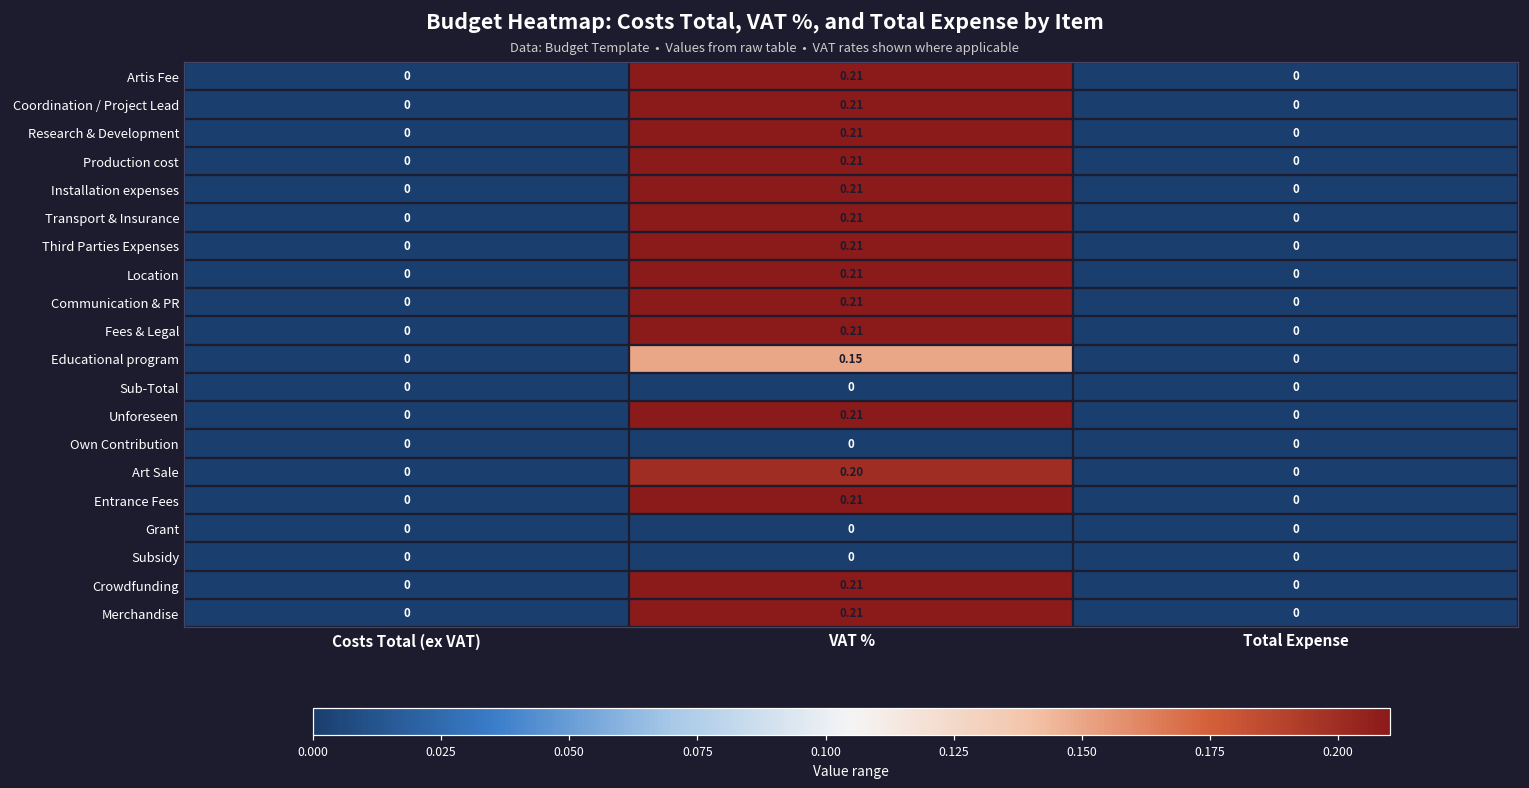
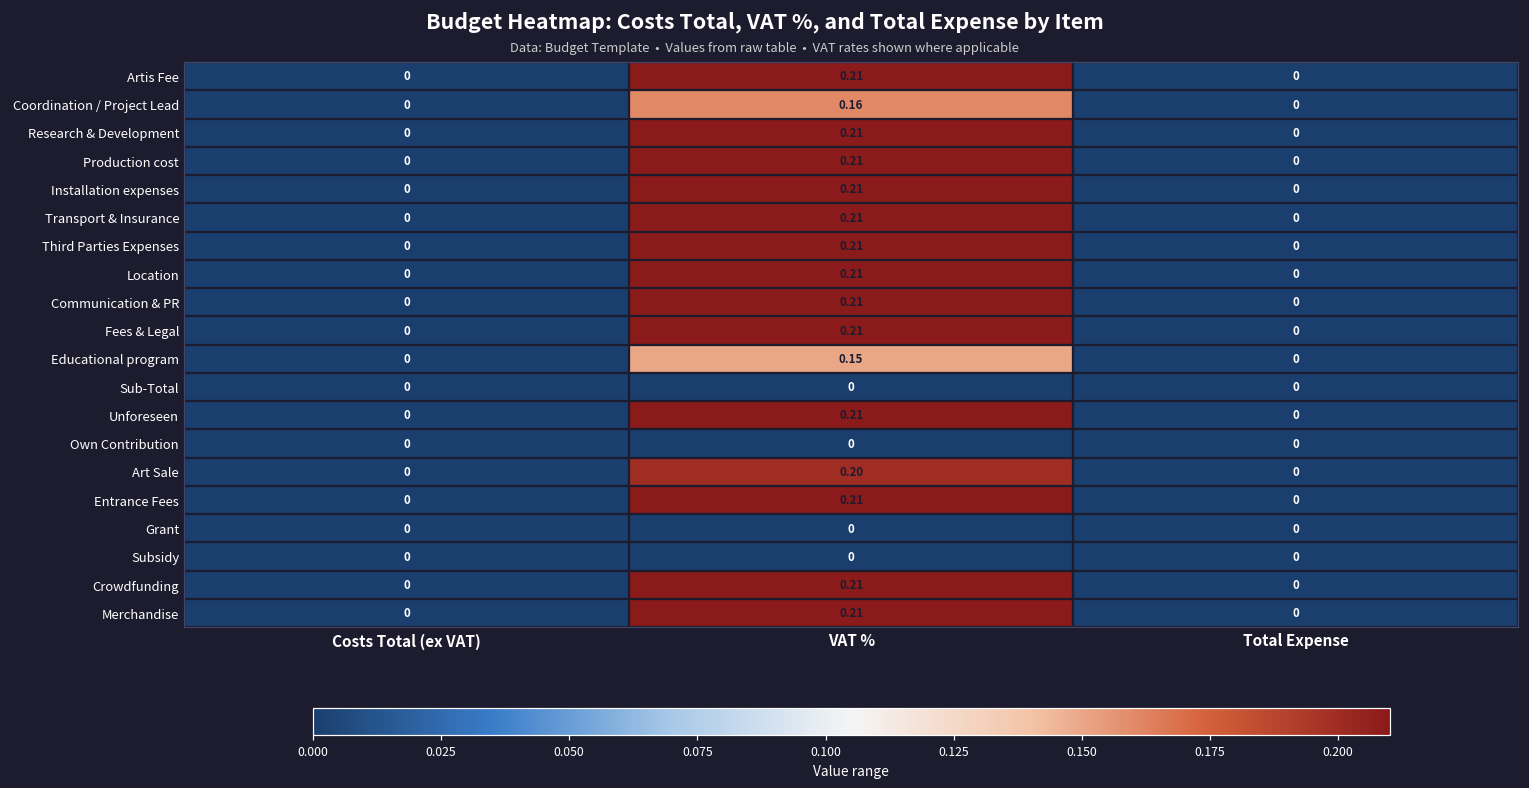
Coordination / Project Lead, VAT %: 0.21 -> 0.16
